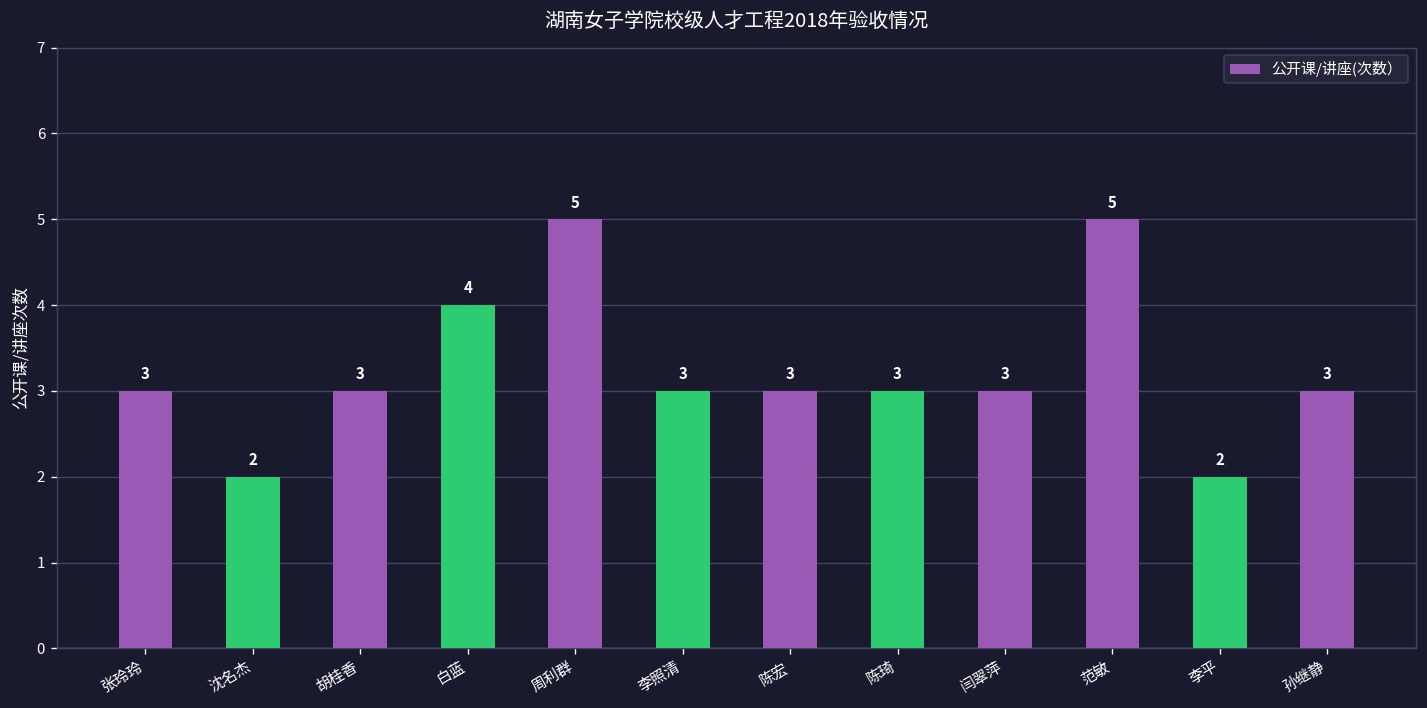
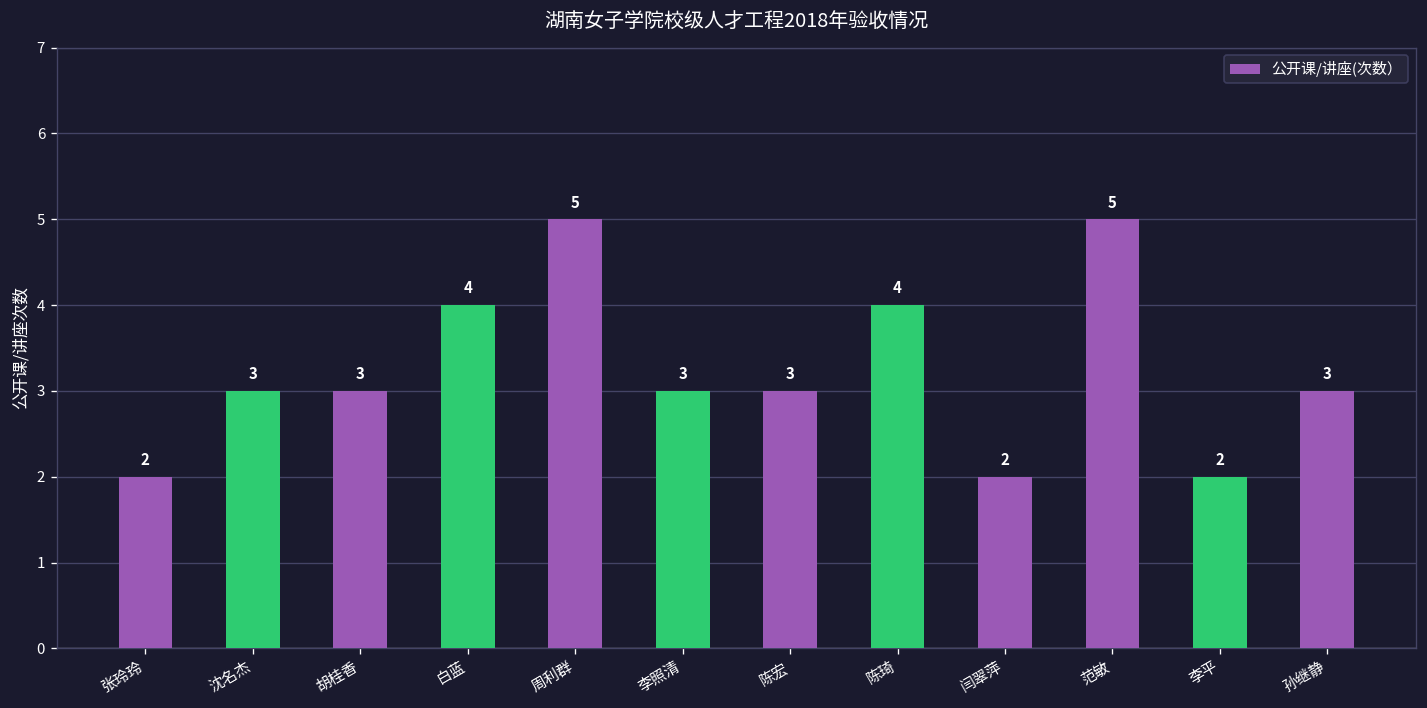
张玲玲: 3 -> 2
沈名杰: 2 -> 3
陈琦: 3 -> 4
闫翠萍: 3 -> 2
